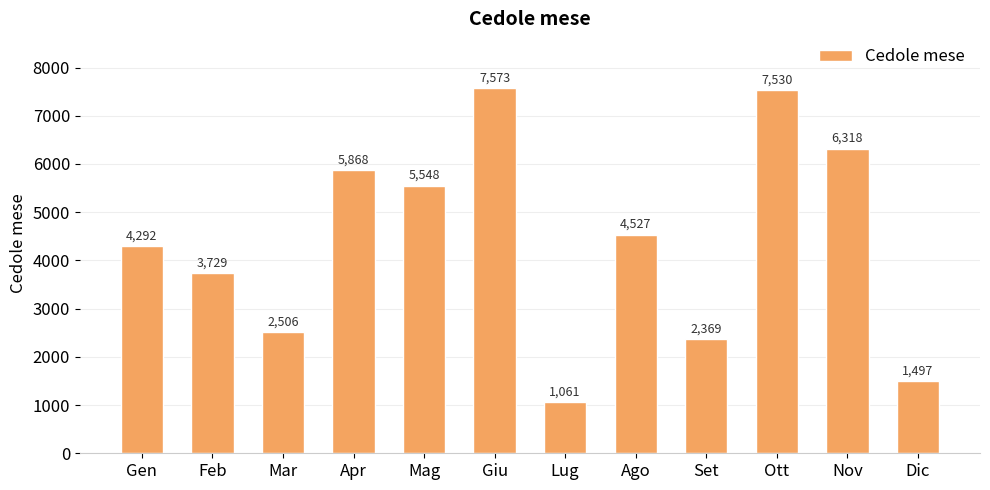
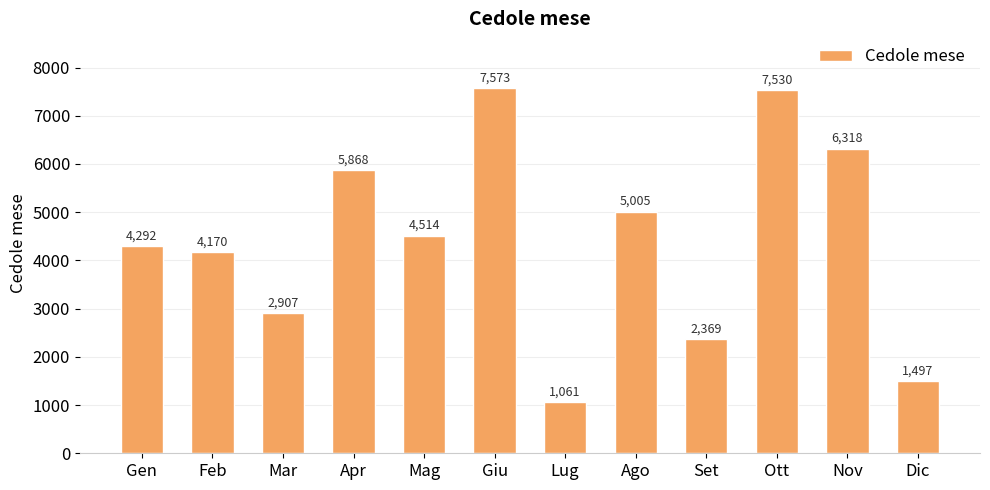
Feb: 3,729 -> 4,170
Mar: 2,506 -> 2,907
Mag: 5,548 -> 4,514
Ago: 4,527 -> 5,005
